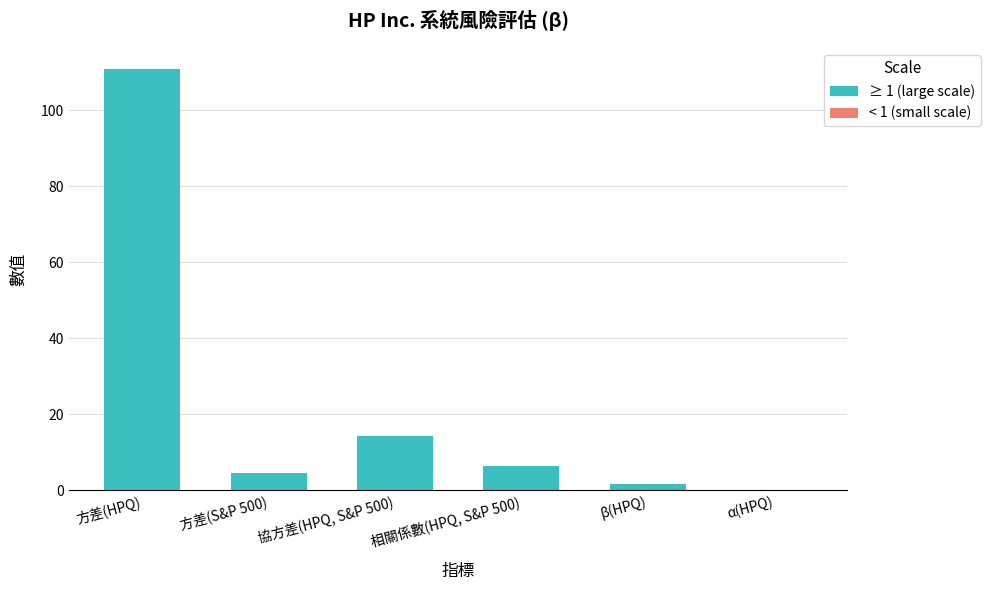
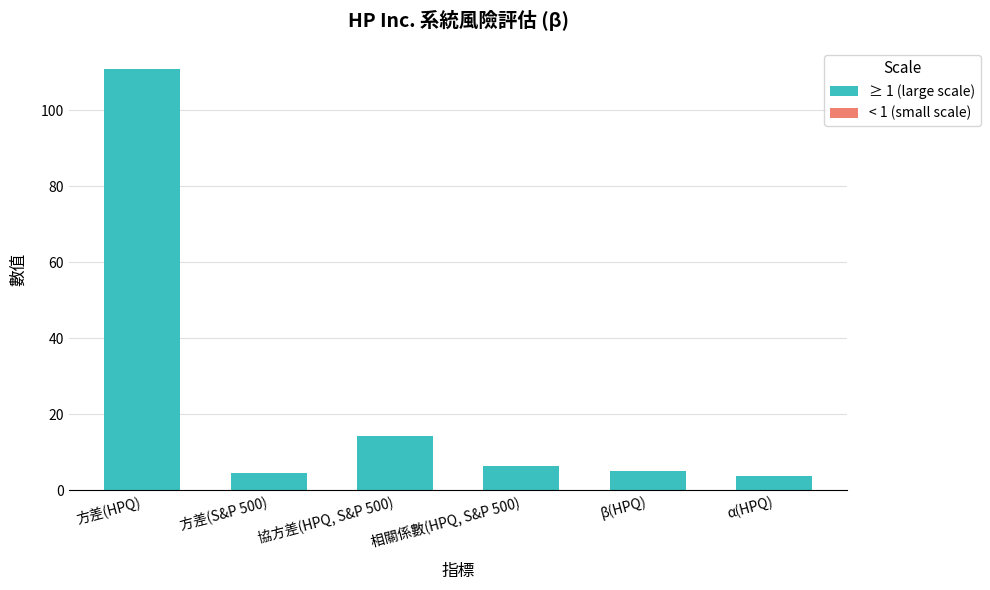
β(HPQ): 2 -> 5
α(HPQ): 0 -> 4
